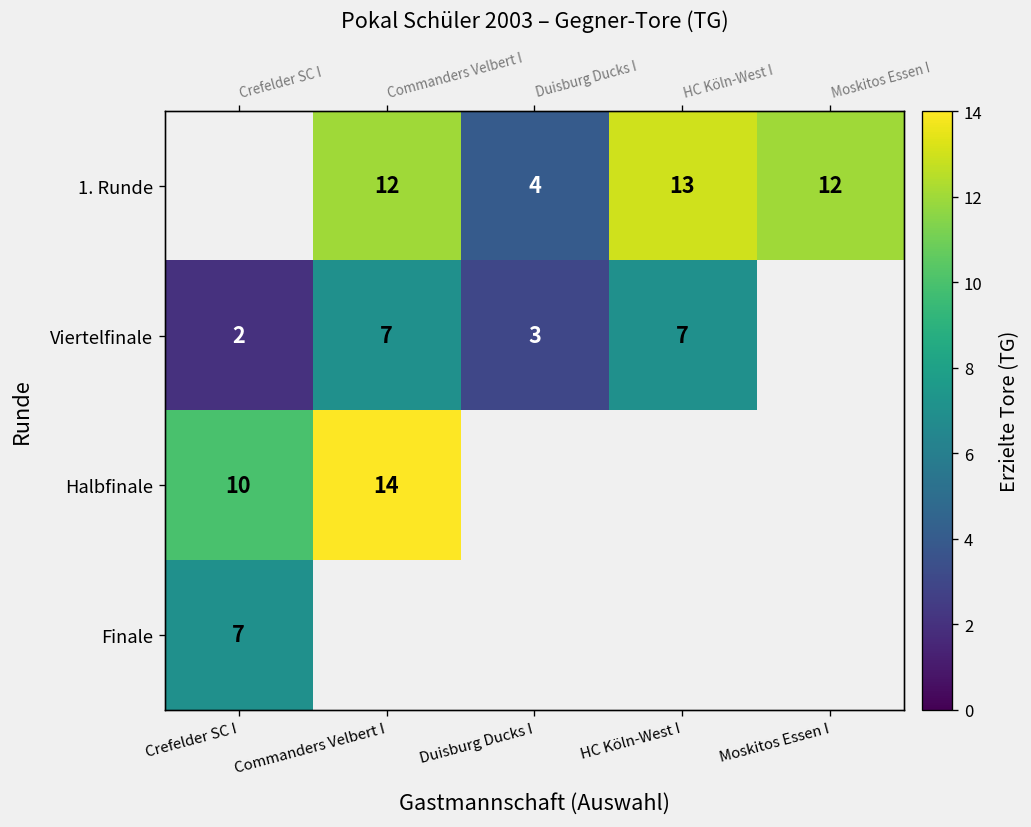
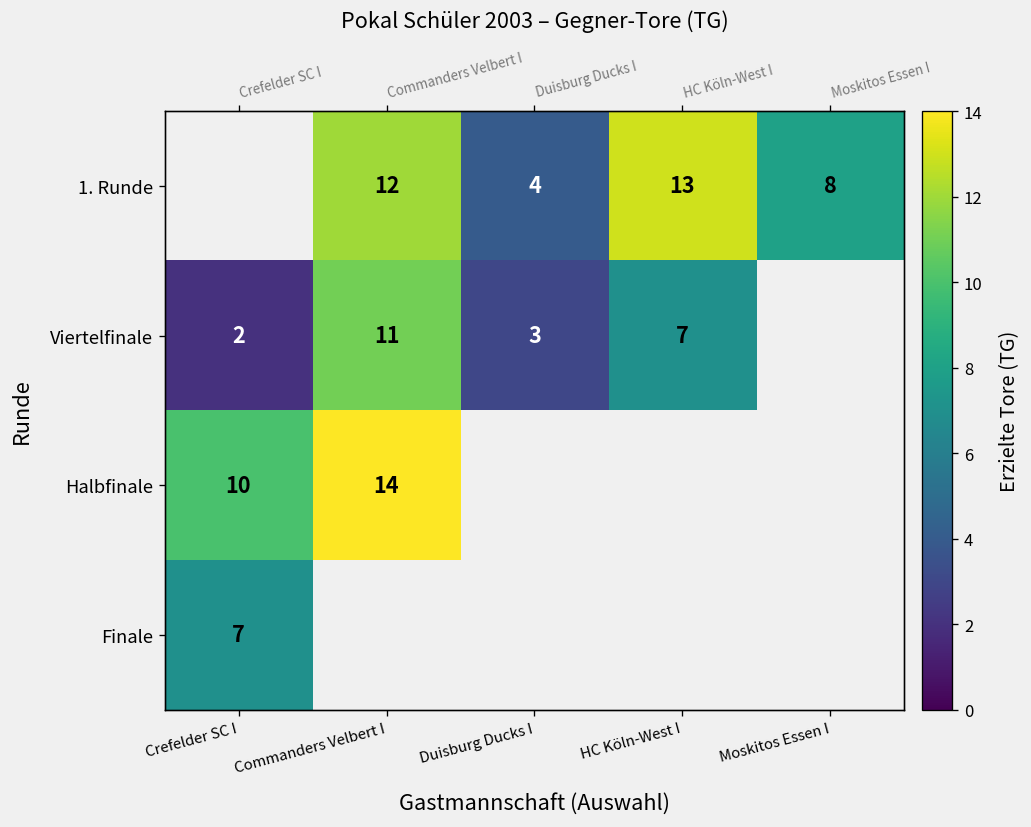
1. Runde, Moskitos Essen I: 12 -> 8
Viertelfinale, Commanders Velbert I: 7 -> 11
